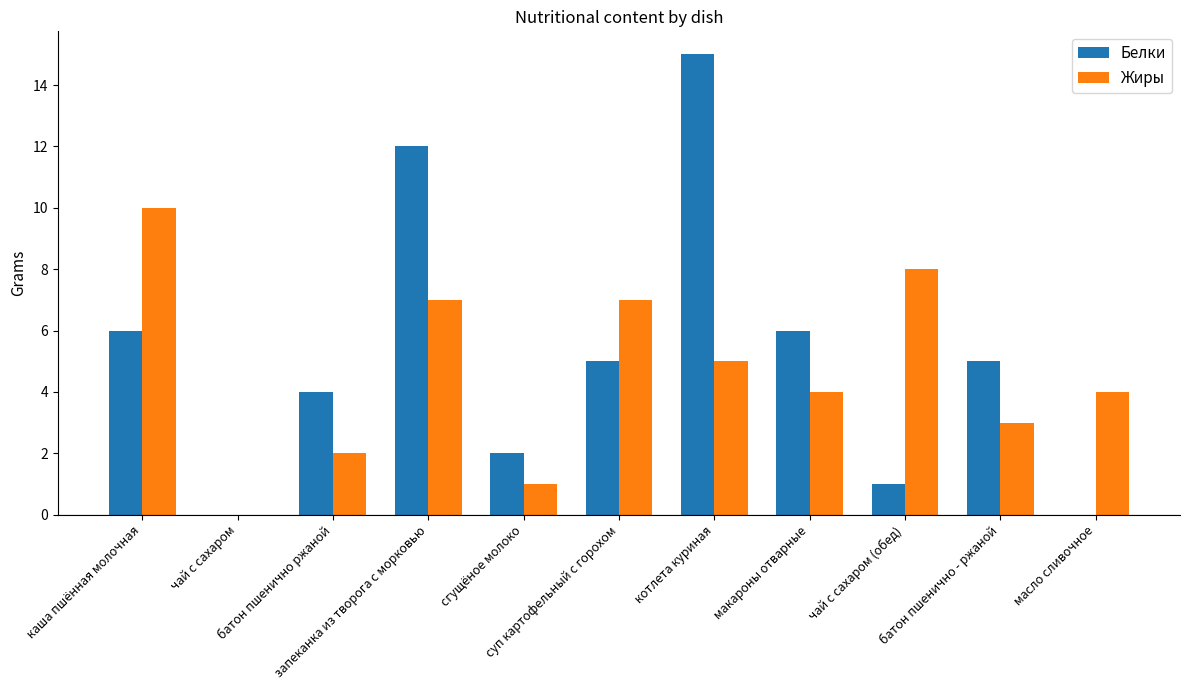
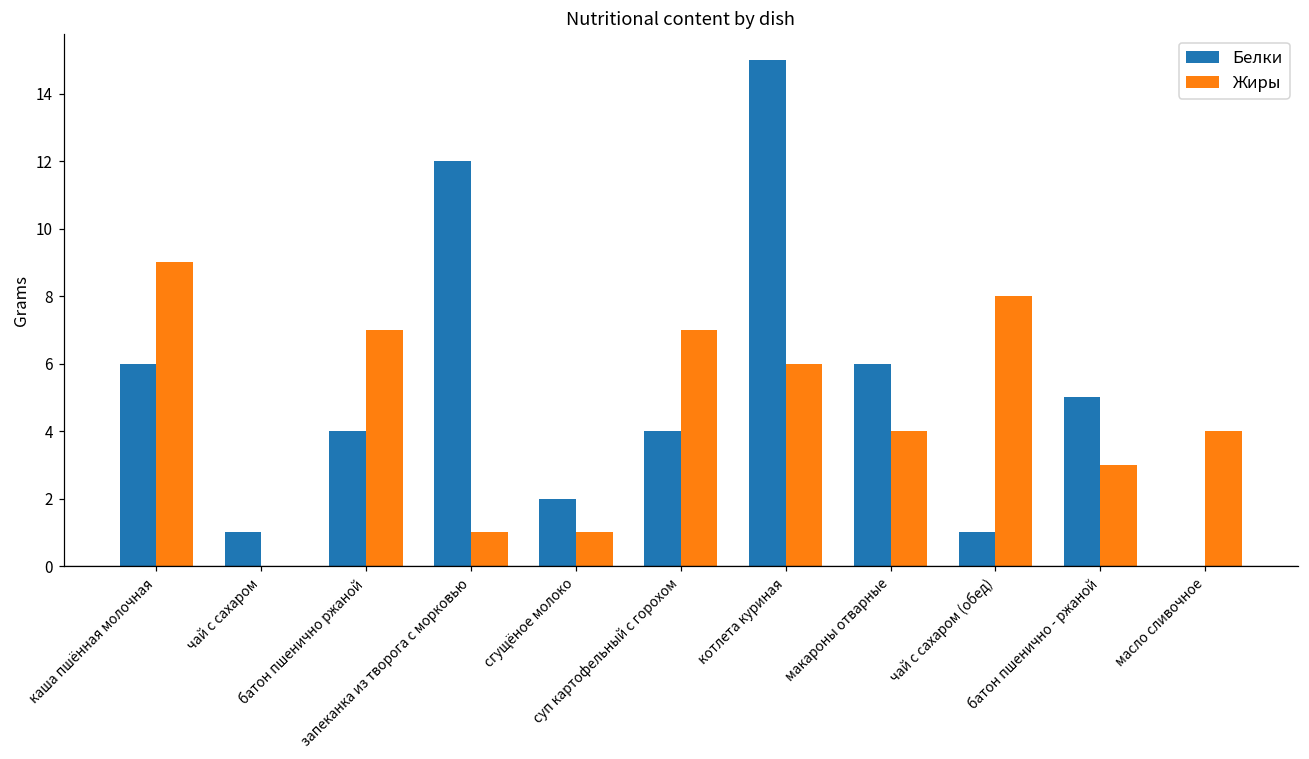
Жиры, каша пшённая молочная: 10 -> 9
Белки, чай с сахаром: 0 -> 1
Жиры, батон пшенично ржаной: 2 -> 7
Жиры, запеканка из творога с морковью: 7 -> 1
Белки, суп картофельный с горохом: 5 -> 4
Жиры, котлета куриная: 5 -> 6
